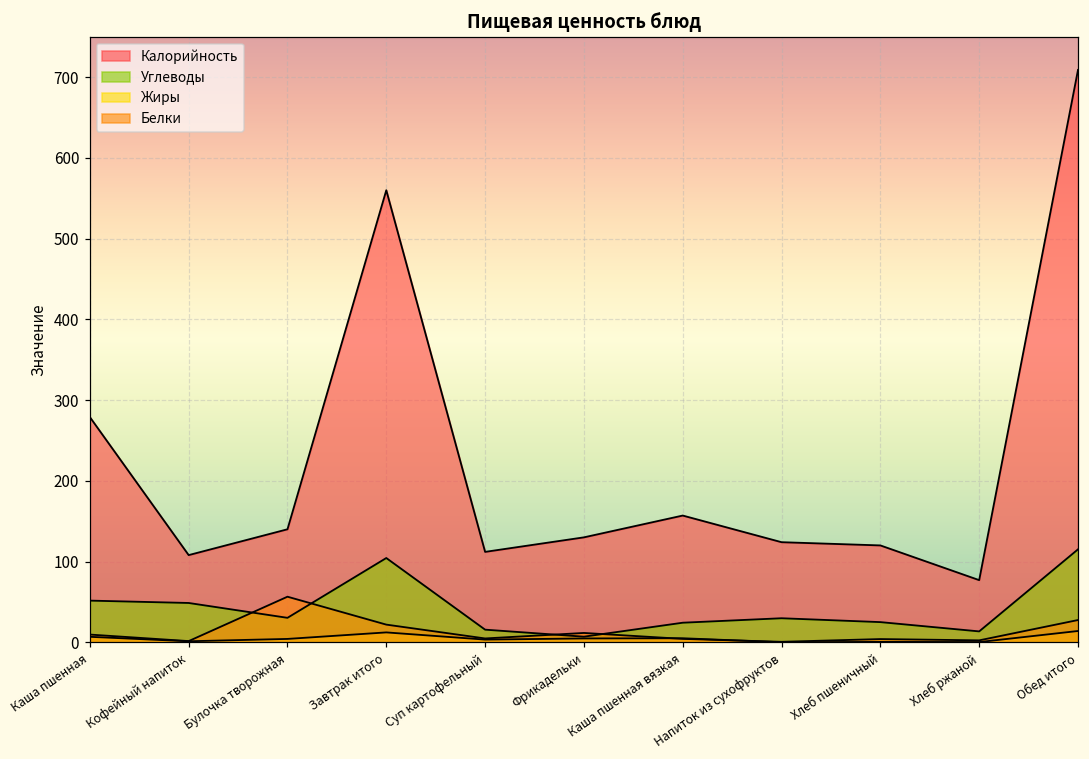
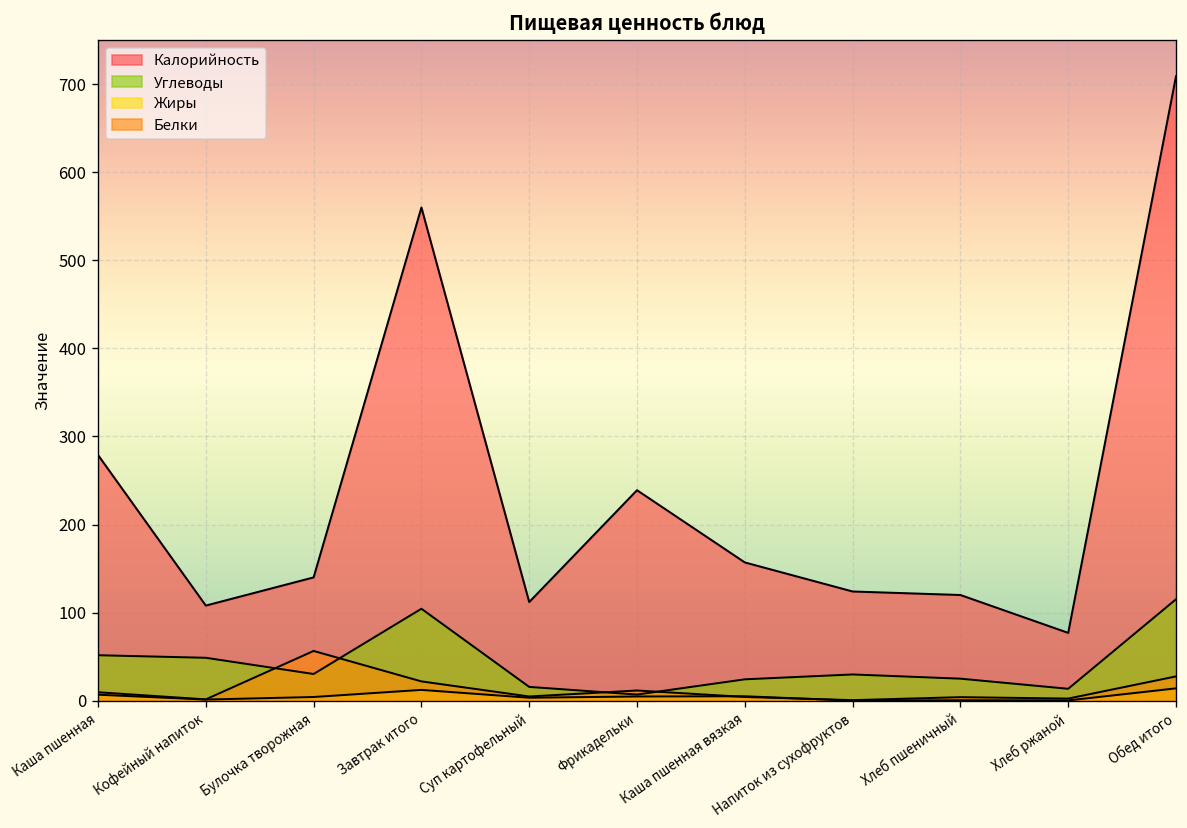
Калорийность, Фрикадельки: 130 -> 240
